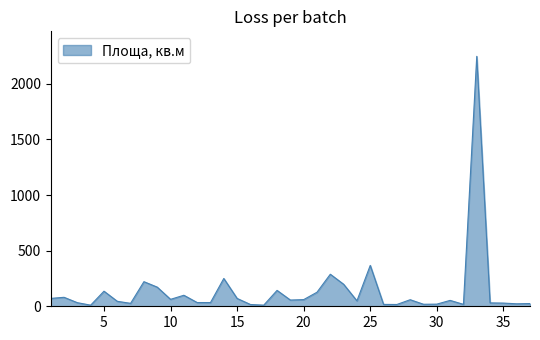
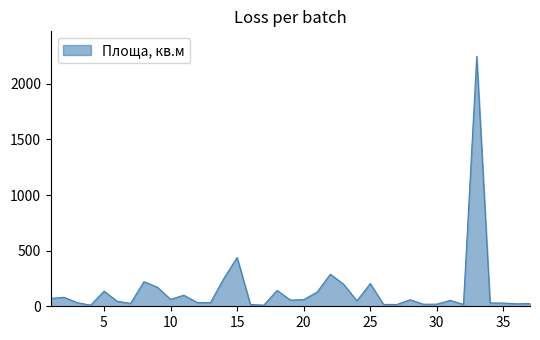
15: 70 -> 440
25: 370 -> 200
